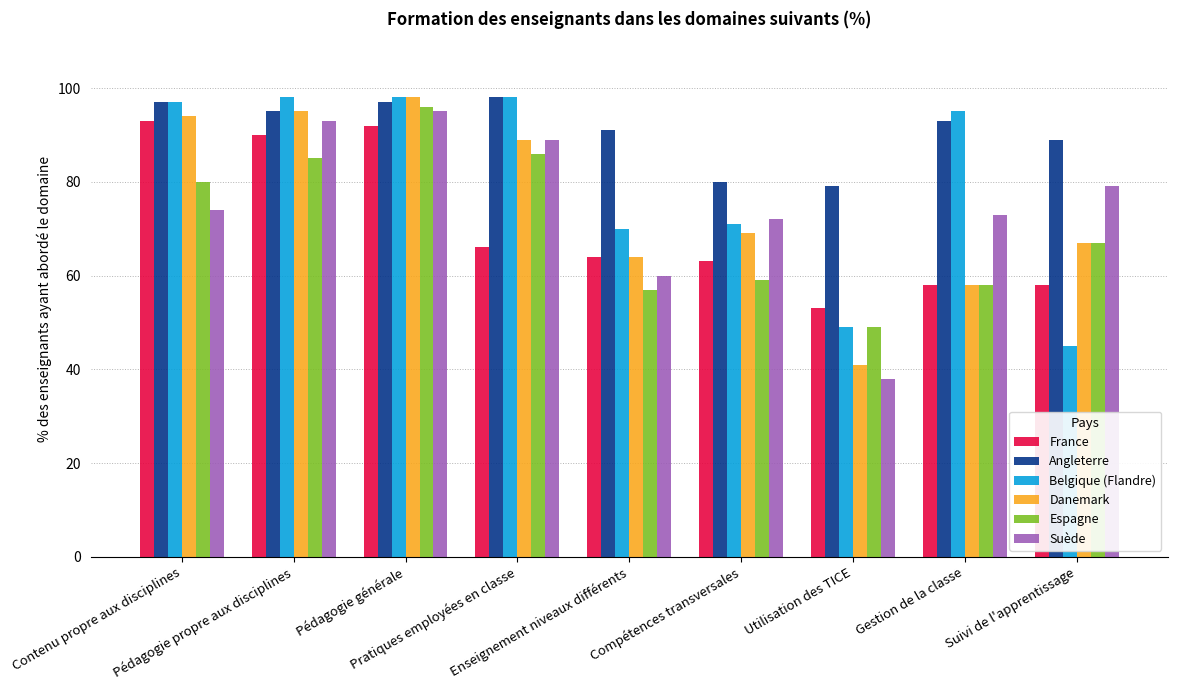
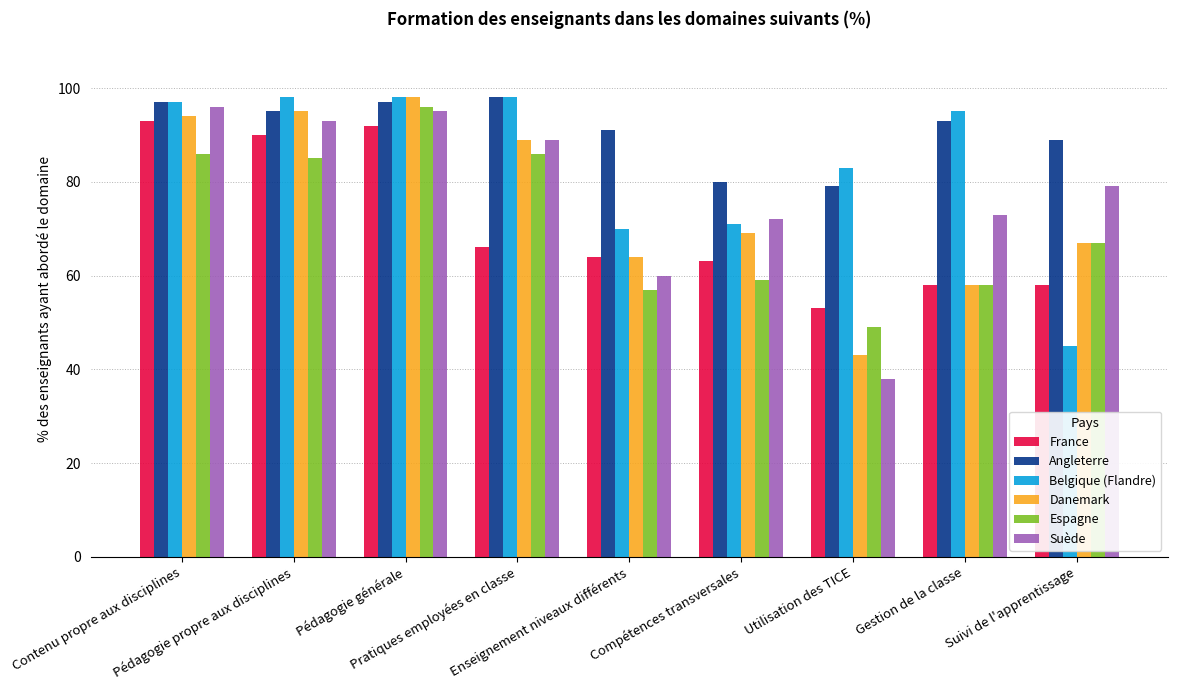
Espagne, Contenu propre aux disciplines: 80 -> 86
Suède, Contenu propre aux disciplines: 74 -> 96
Belgique (Flandre), Utilisation des TICE: 49 -> 83
Danemark, Utilisation des TICE: 41 -> 43
